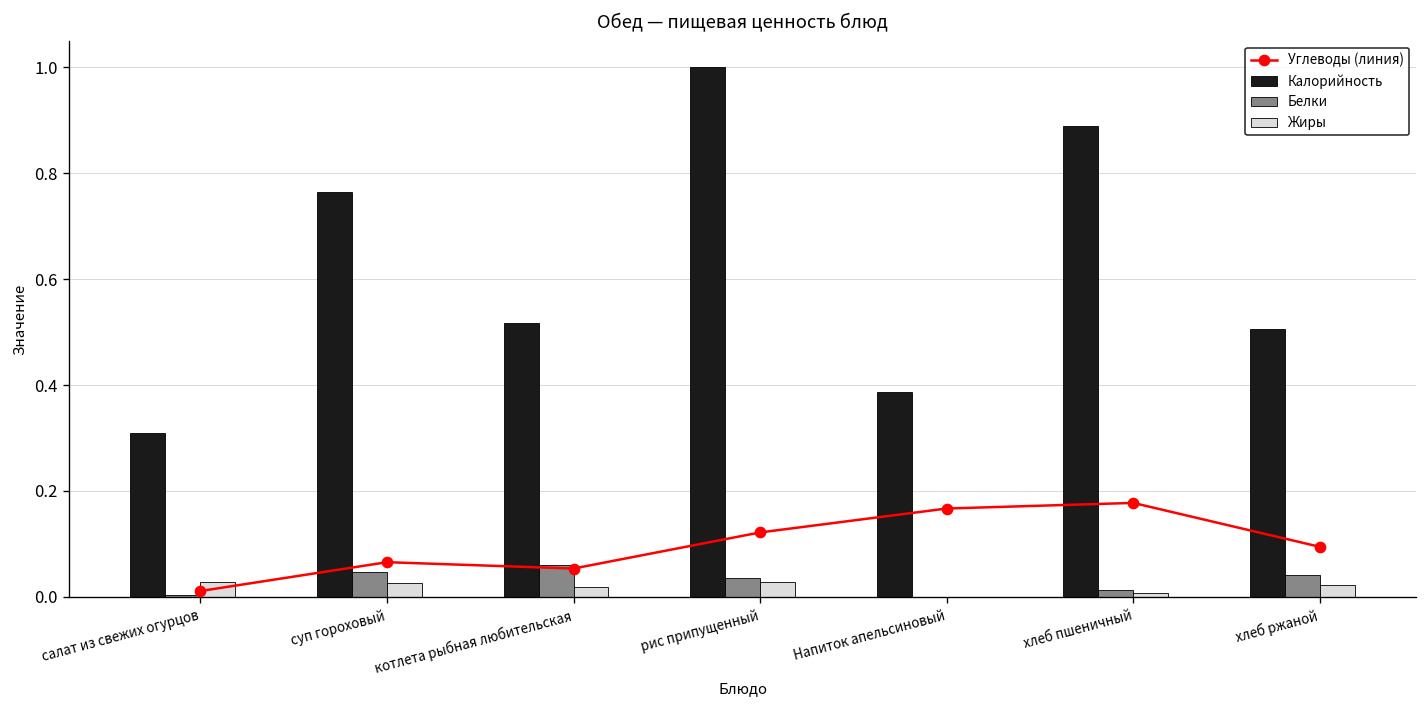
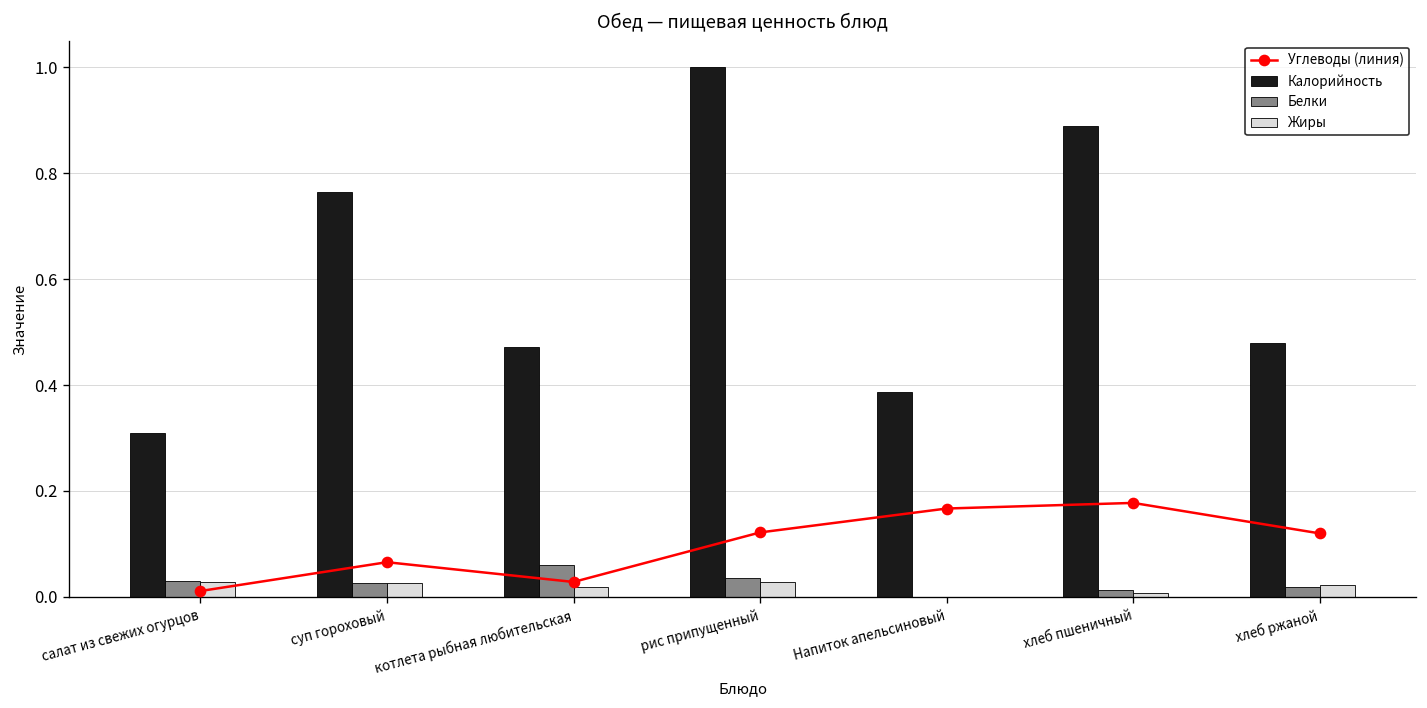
Белки, салат из свежих огурцов: 0.00 -> 0.03
Белки, суп гороховый: 0.05 -> 0.03
Калорийность, котлета рыбная любительская: 0.52 -> 0.47
Углеводы (линия), котлета рыбная любительская: 0.05 -> 0.03
Калорийность, хлеб ржаной: 0.51 -> 0.48
Белки, хлеб ржаной: 0.04 -> 0.02
Углеводы (линия), хлеб ржаной: 0.09 -> 0.12
